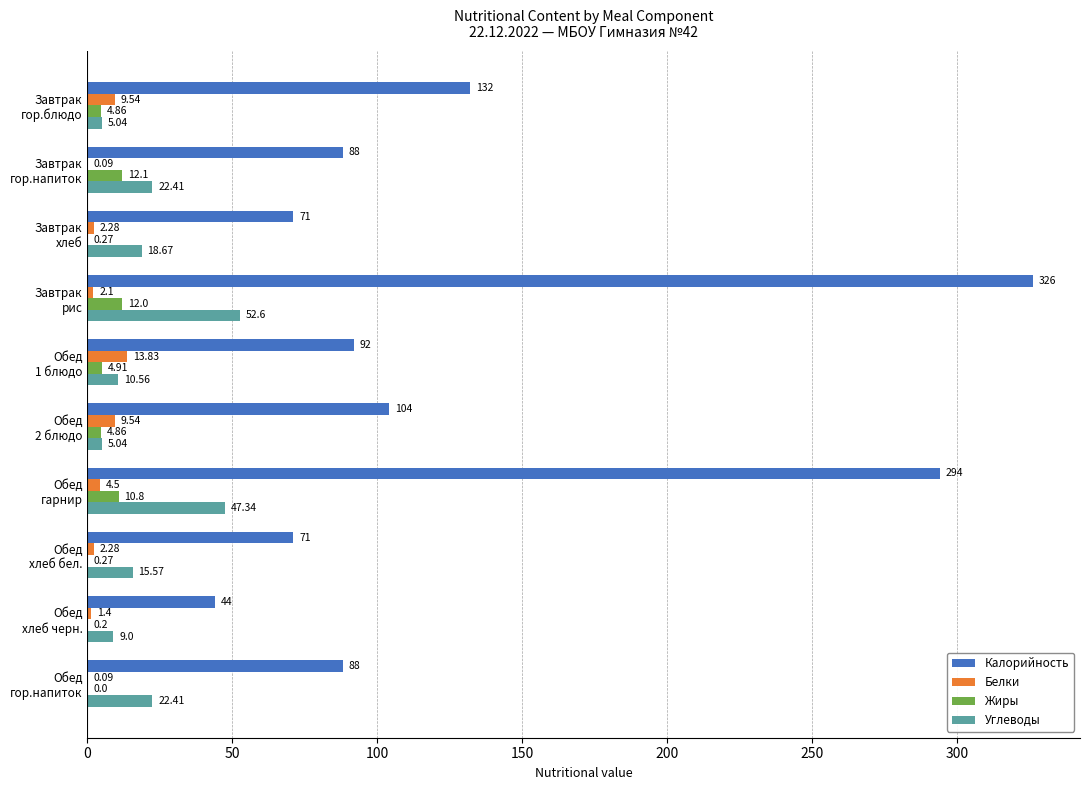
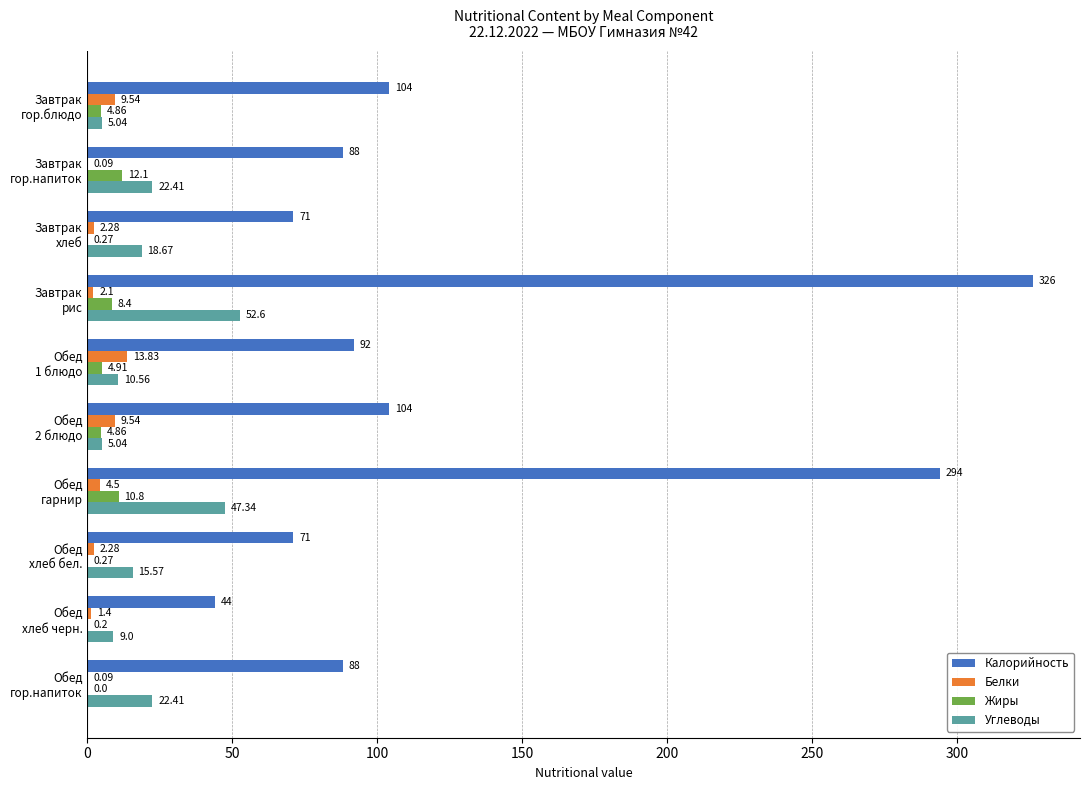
Калорийность, Завтрак гор.блюдо: 132 -> 104
Жиры, Завтрак рис: 12.0 -> 8.4
